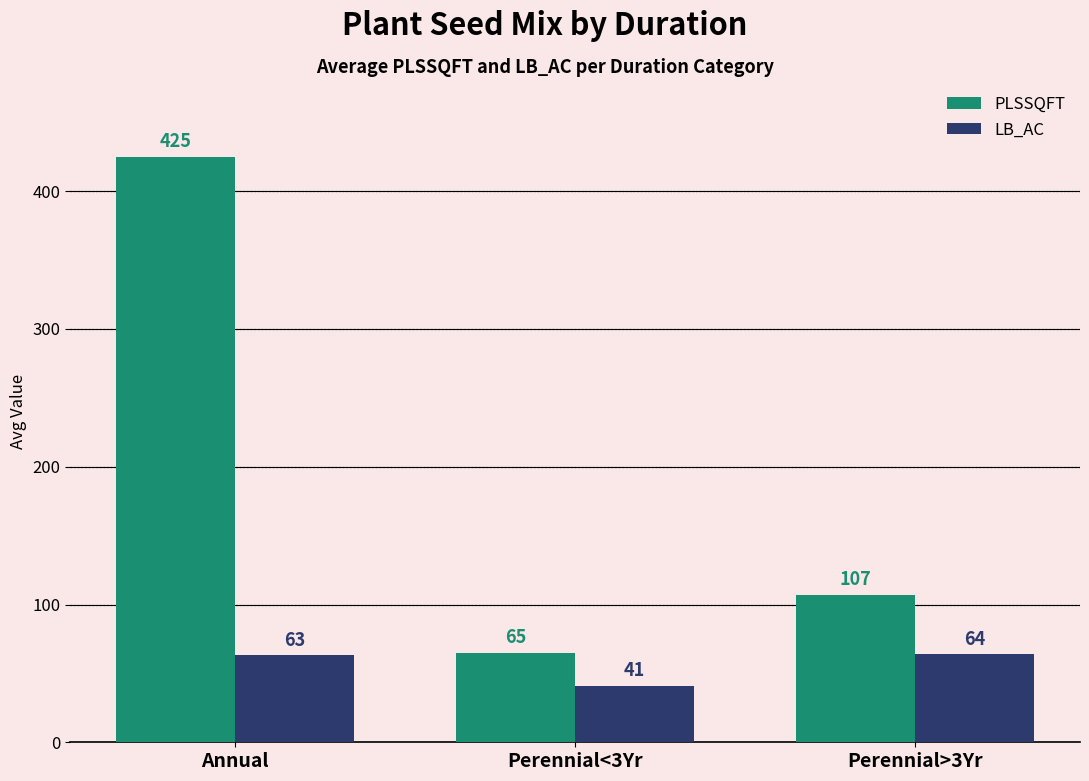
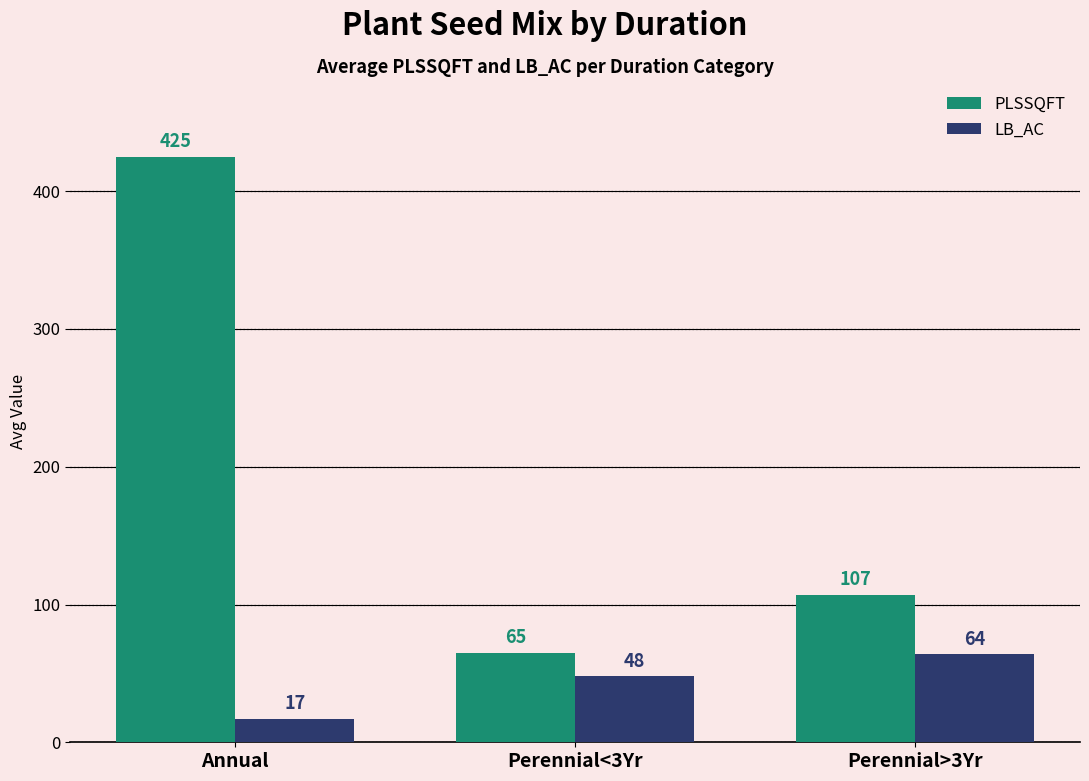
LB_AC, Annual: 63 -> 17
LB_AC, Perennial<3Yr: 41 -> 48
